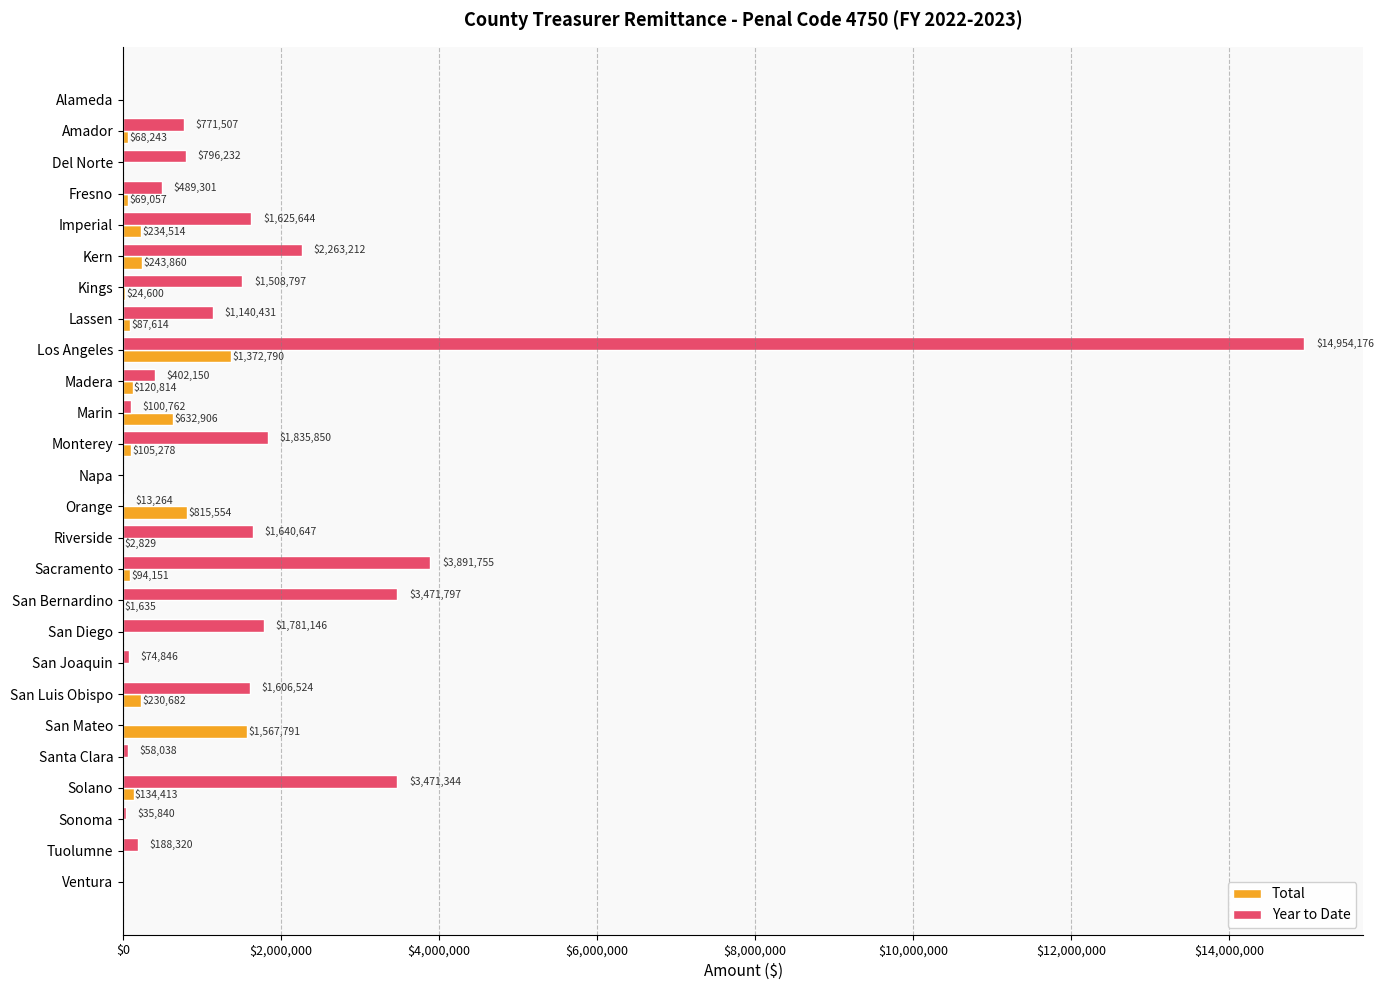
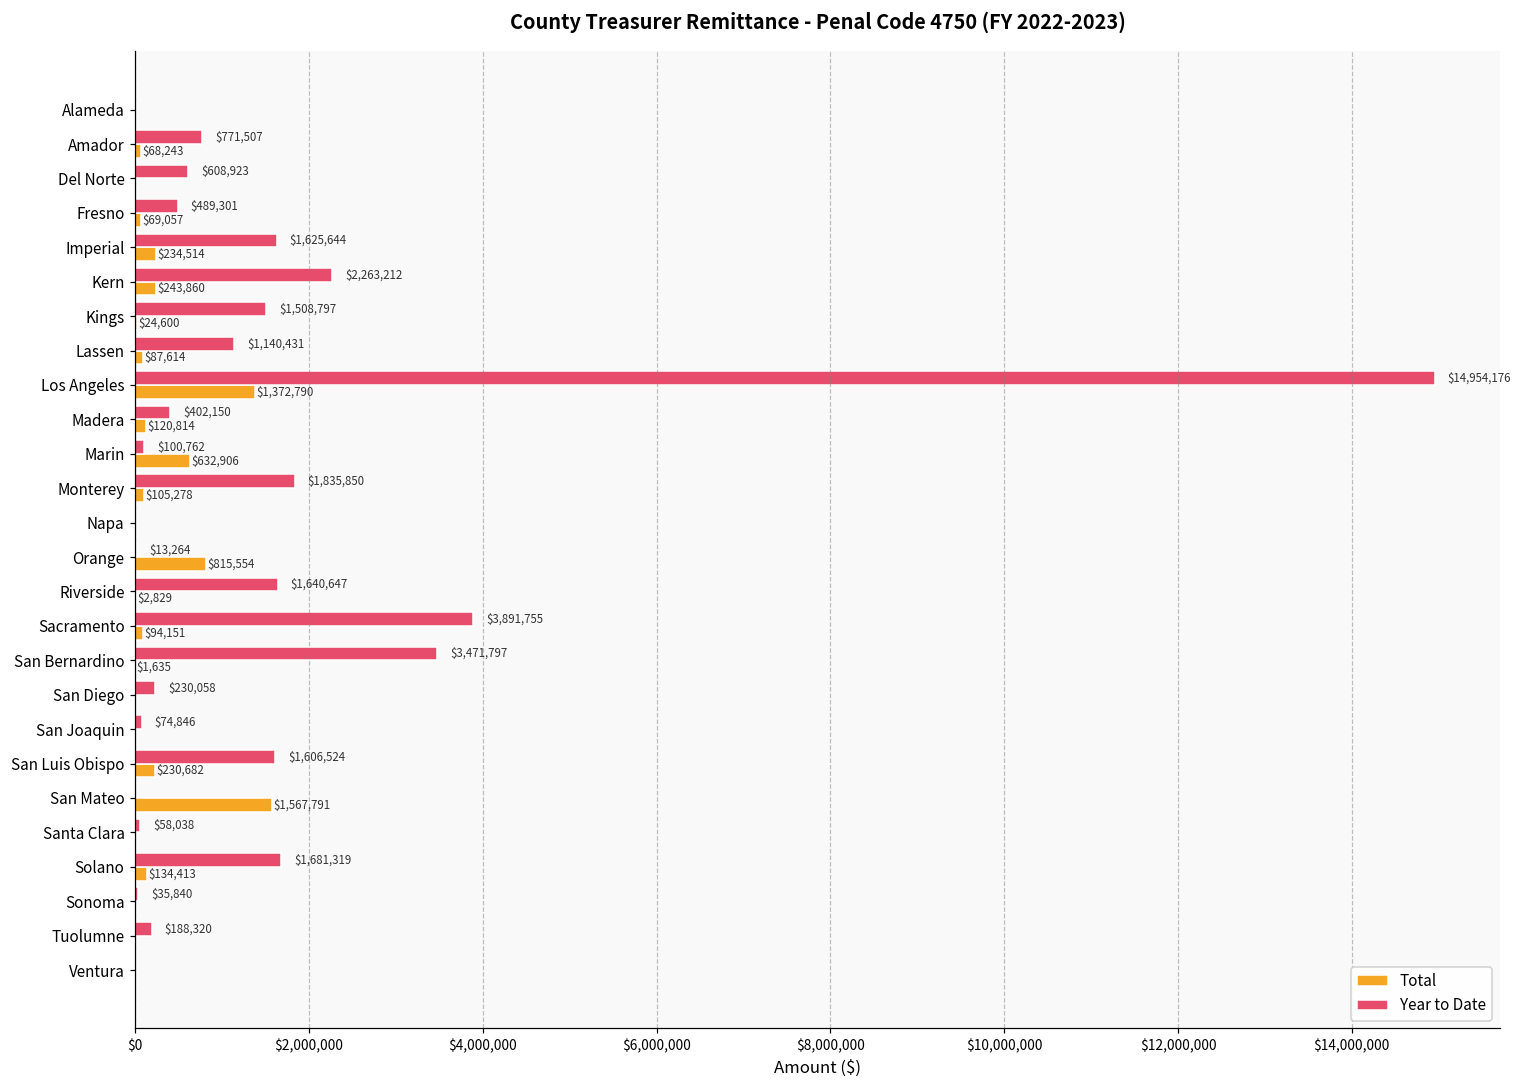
Year to Date, Del Norte: $796,232 -> $608,923
Year to Date, San Diego: $1,781,146 -> $230,058
Year to Date, Solano: $3,471,344 -> $1,681,319
